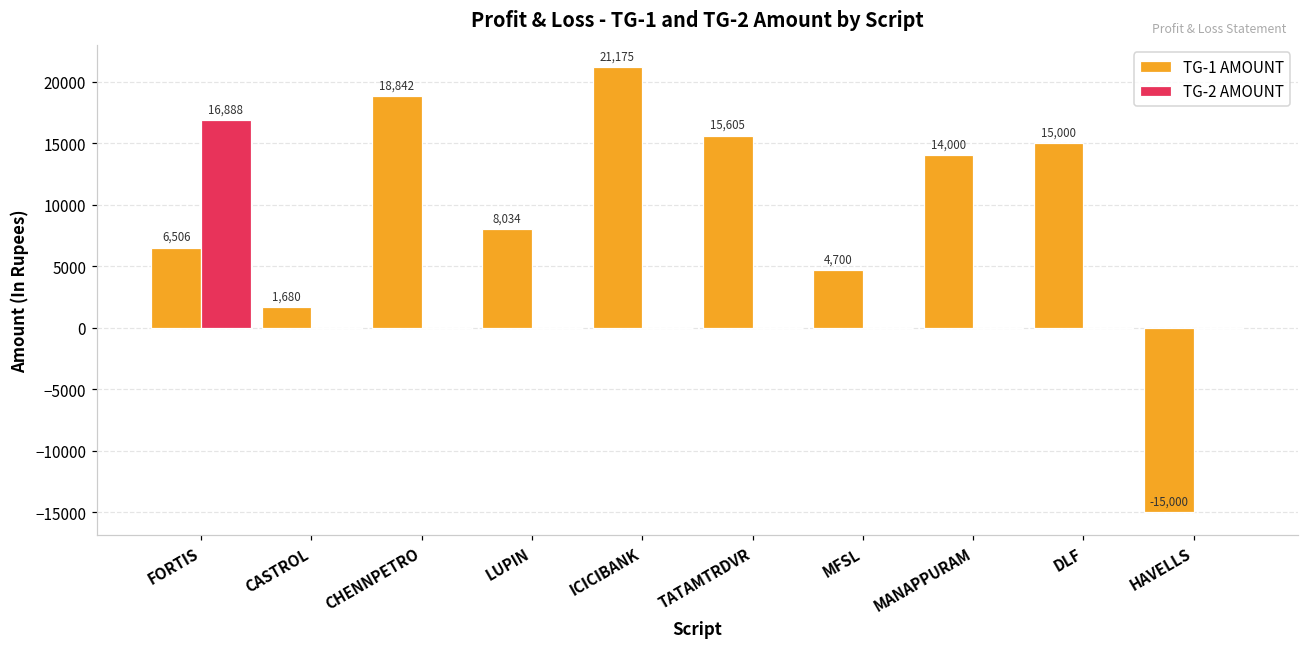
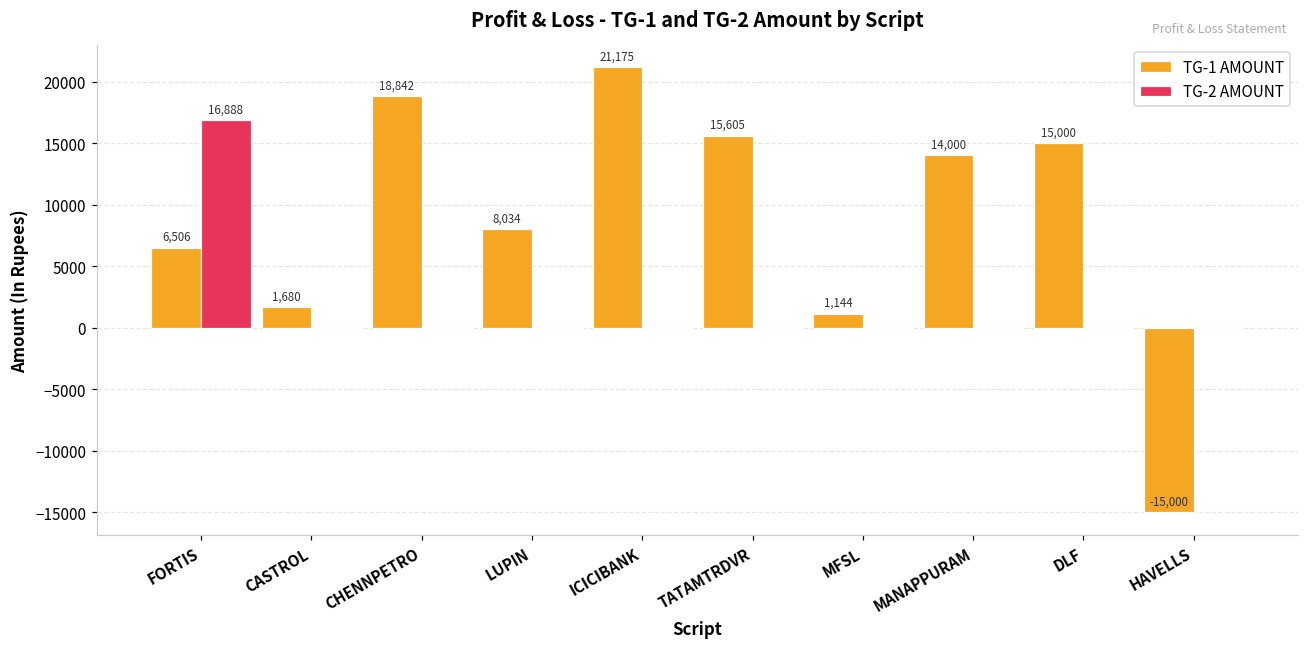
TG-1 AMOUNT, MFSL: 4,700 -> 1,144
